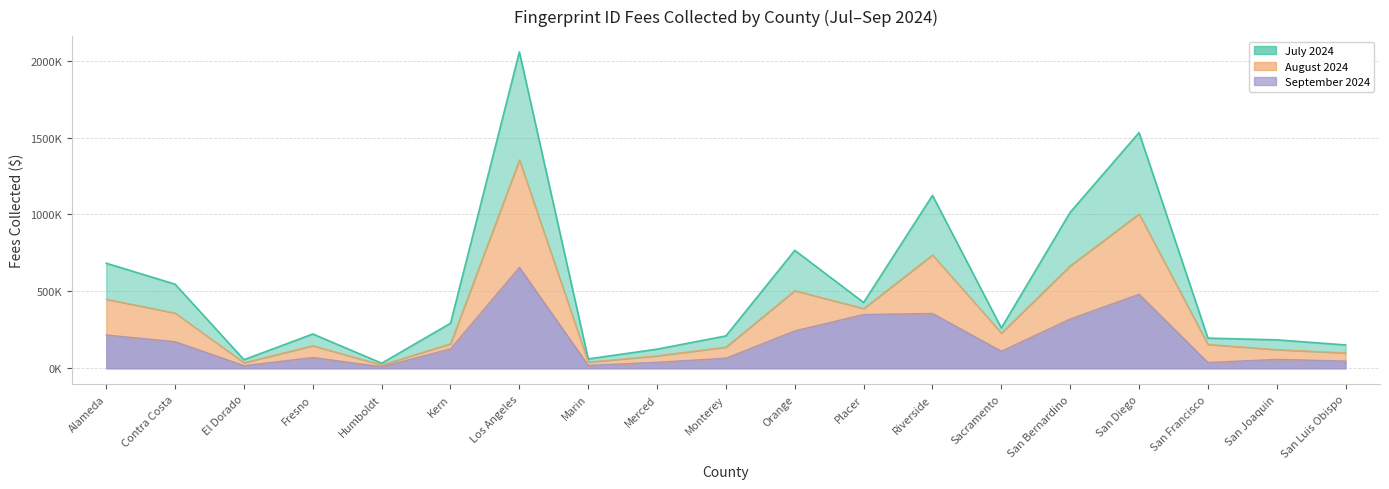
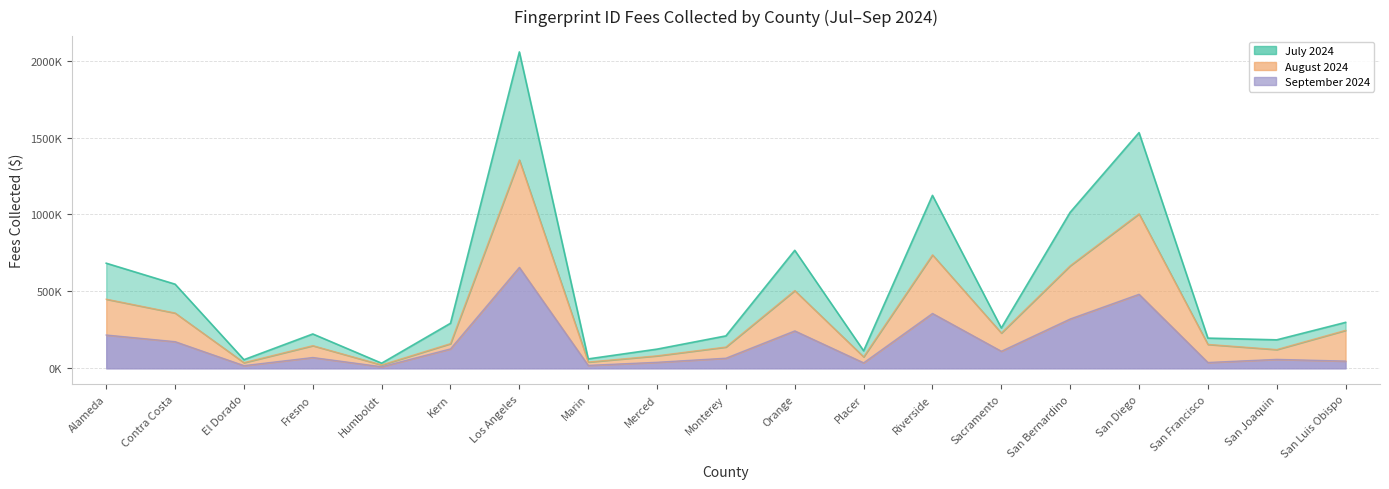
September 2024, Placer: 350000 -> 40000
August 2024, San Luis Obispo: 50000 -> 200000
